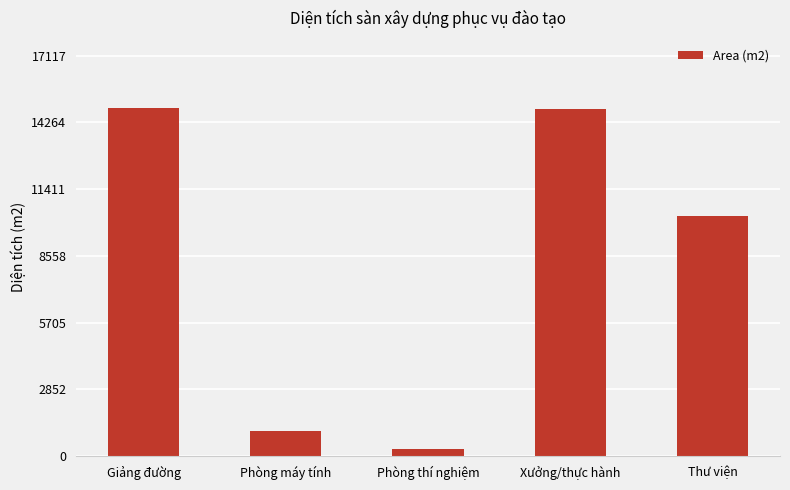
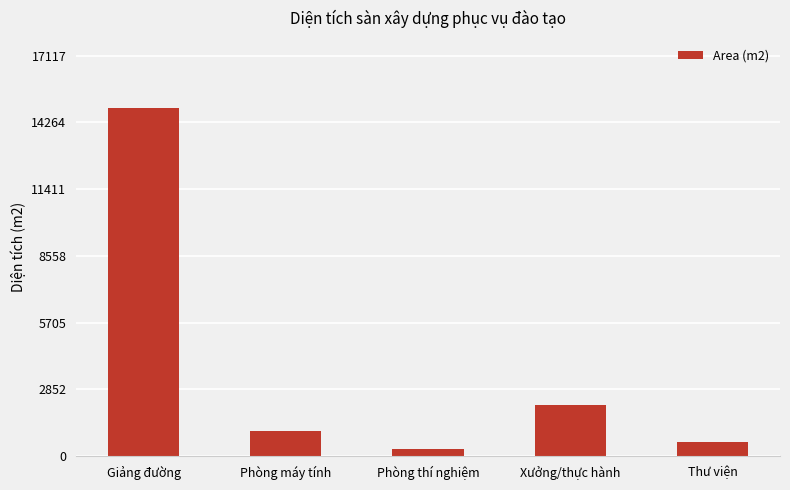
Xưởng/thực hành: 14800 -> 2200
Thư viện: 10300 -> 600
